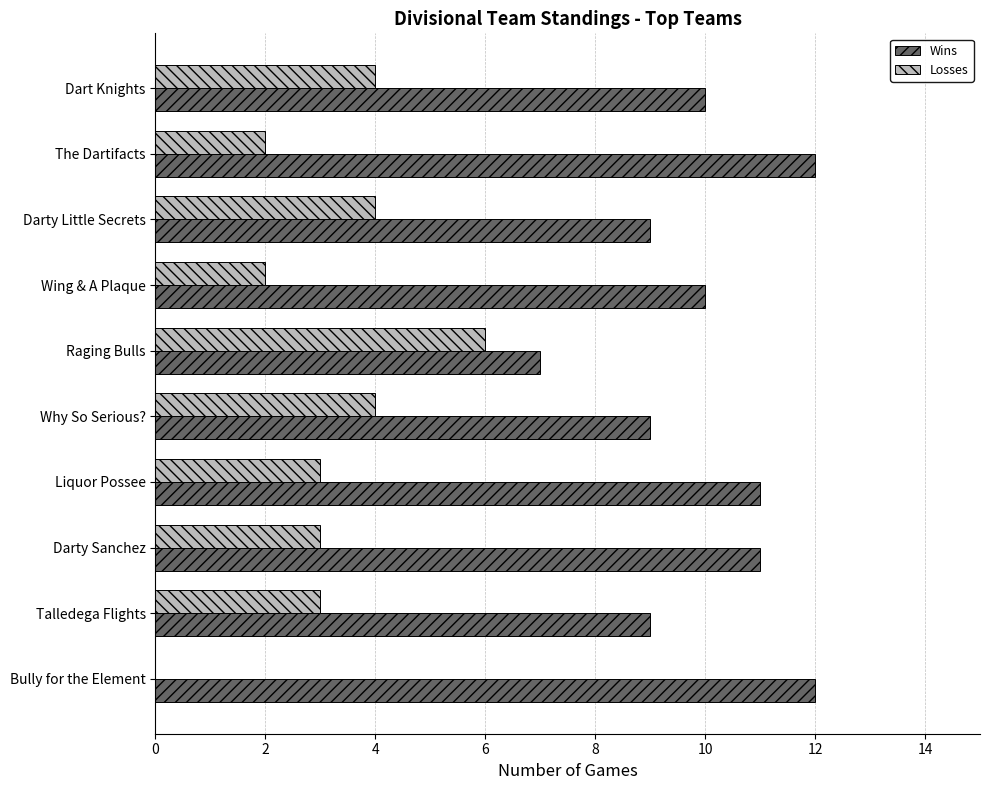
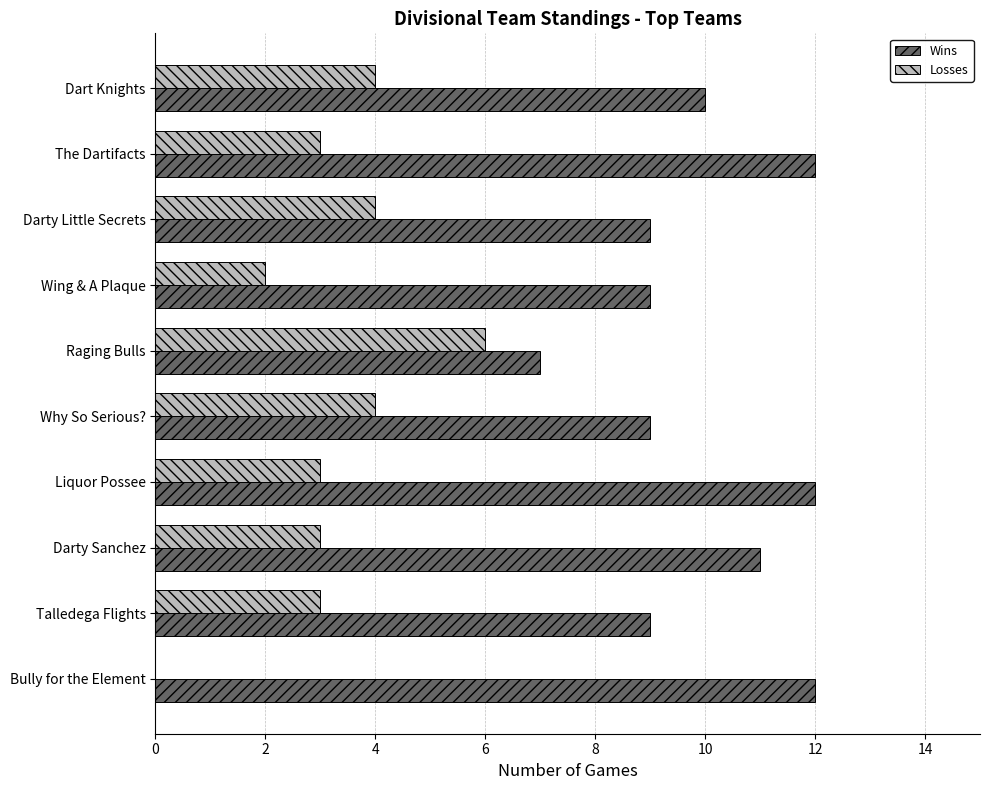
Losses, The Dartifacts: 2 -> 3
Wins, Wing & A Plaque: 10 -> 9
Wins, Liquor Possee: 11 -> 12
